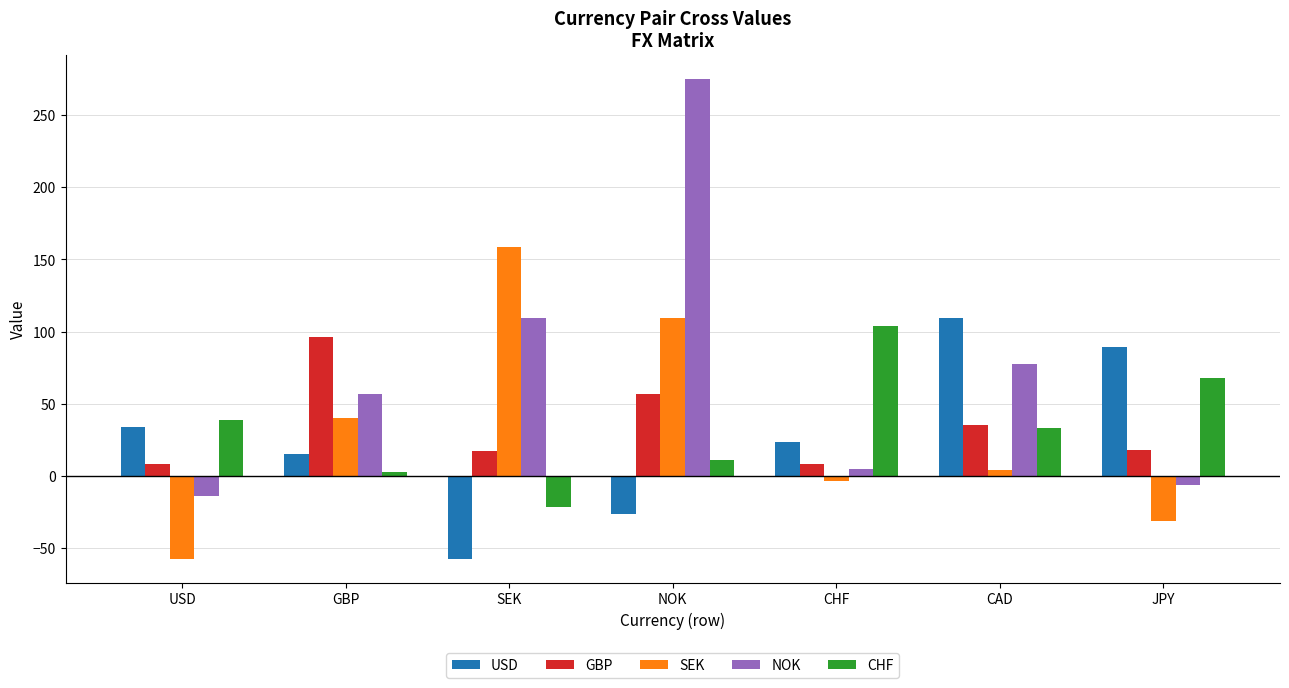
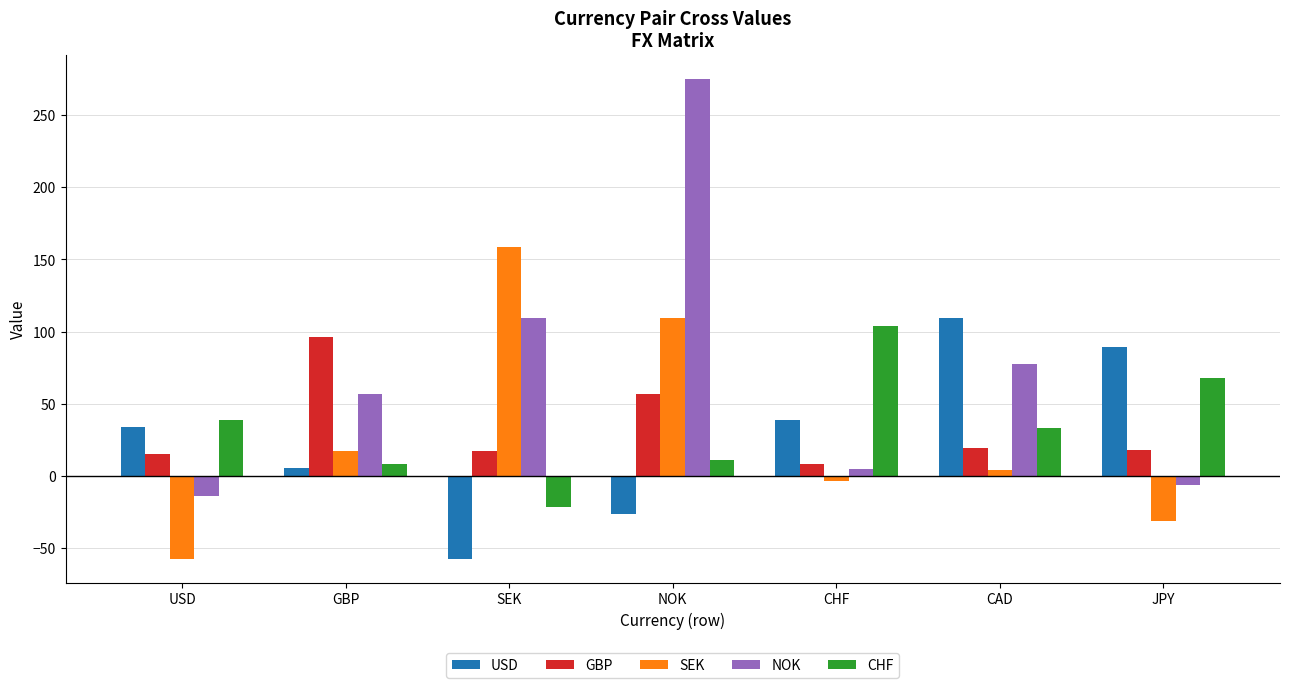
GBP, USD: 8 -> 15
USD, GBP: 15 -> 6
SEK, GBP: 40 -> 17
CHF, GBP: 3 -> 8
USD, CHF: 23 -> 38
GBP, CAD: 35 -> 20
